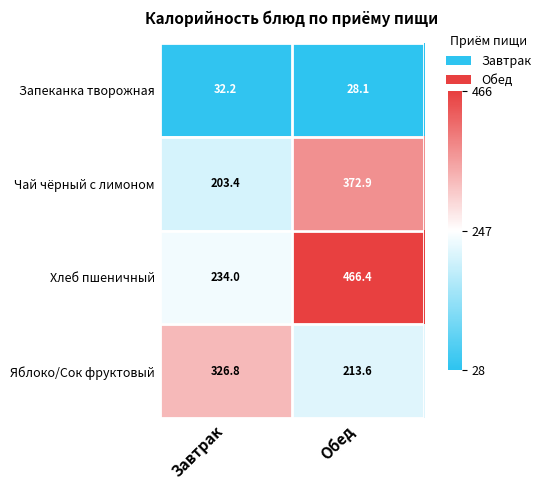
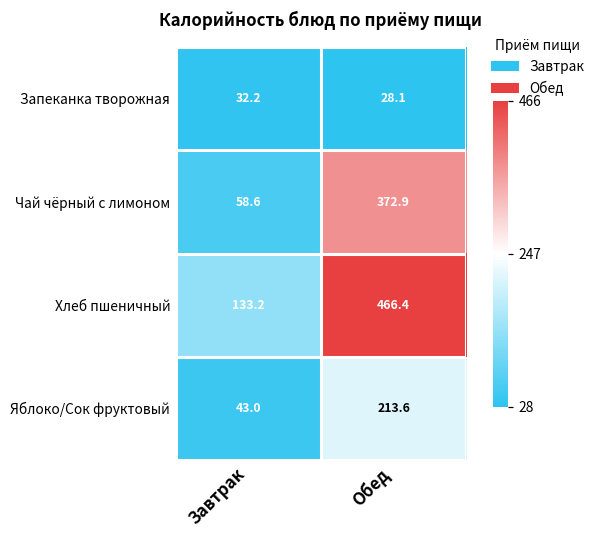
Чай чёрный с лимоном, Завтрак: 203.4 -> 58.6
Хлеб пшеничный, Завтрак: 234.0 -> 133.2
Яблоко/Сок фруктовый, Завтрак: 326.8 -> 43.0
